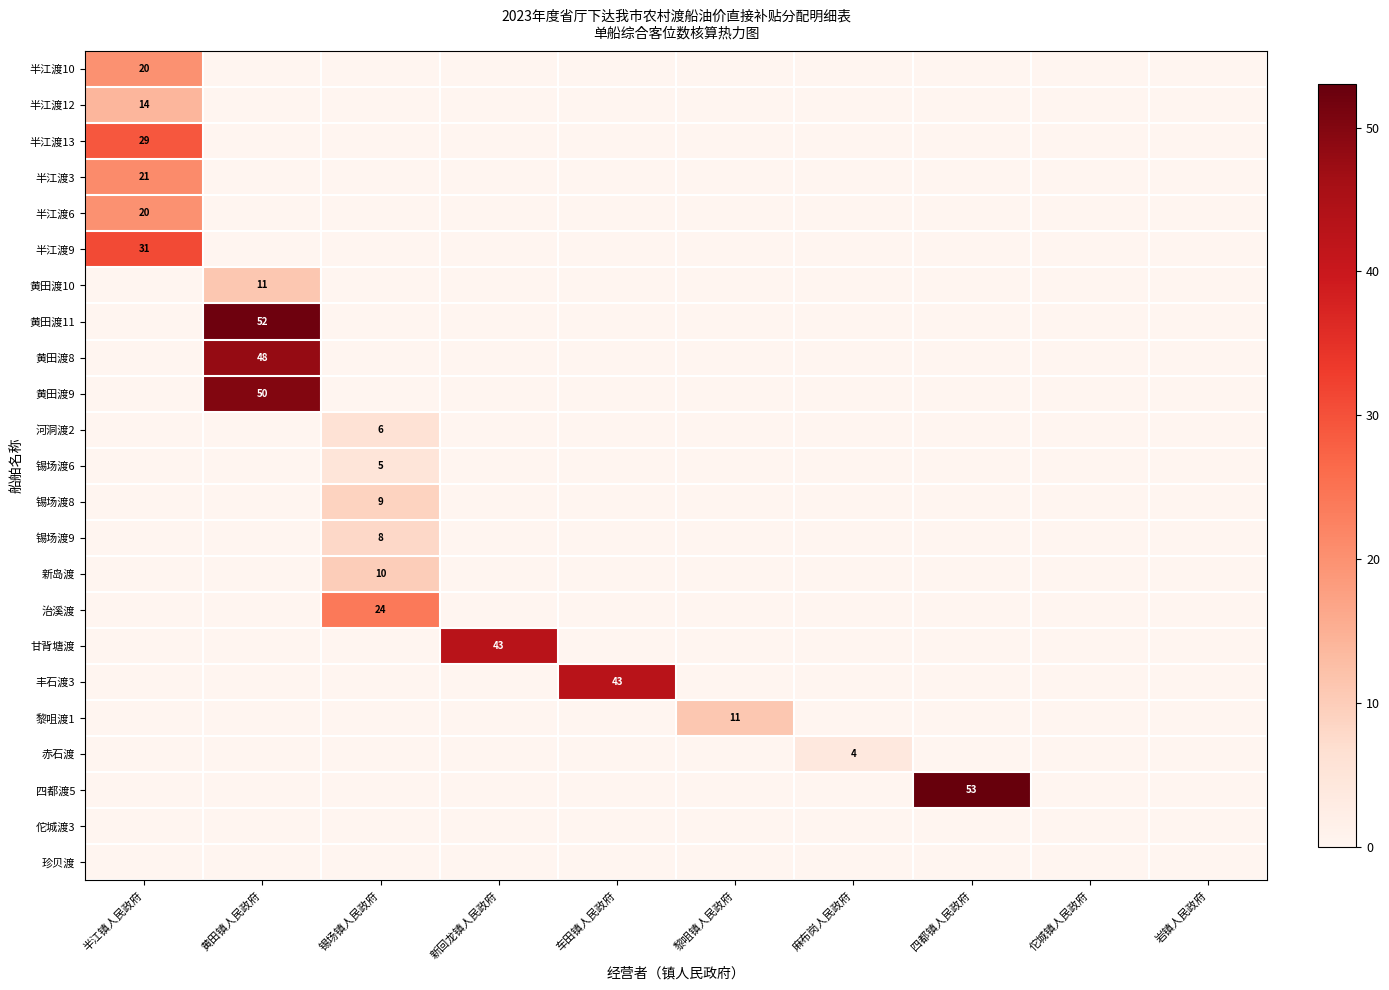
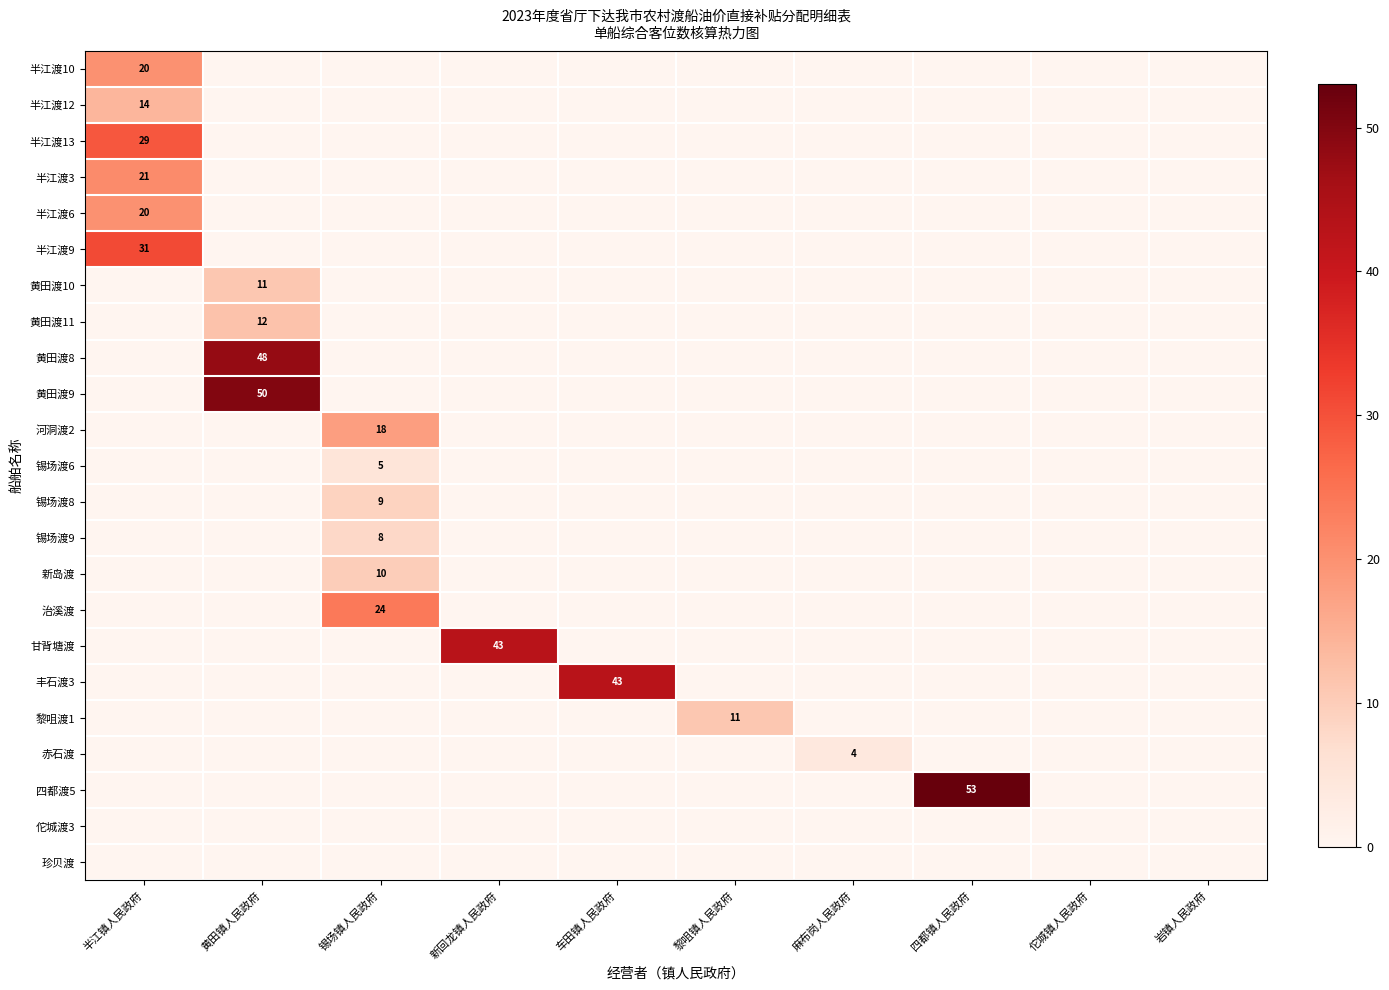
黄田渡11, 黄田镇人民政府: 52 -> 12
河洞渡2, 锡场镇人民政府: 6 -> 18
